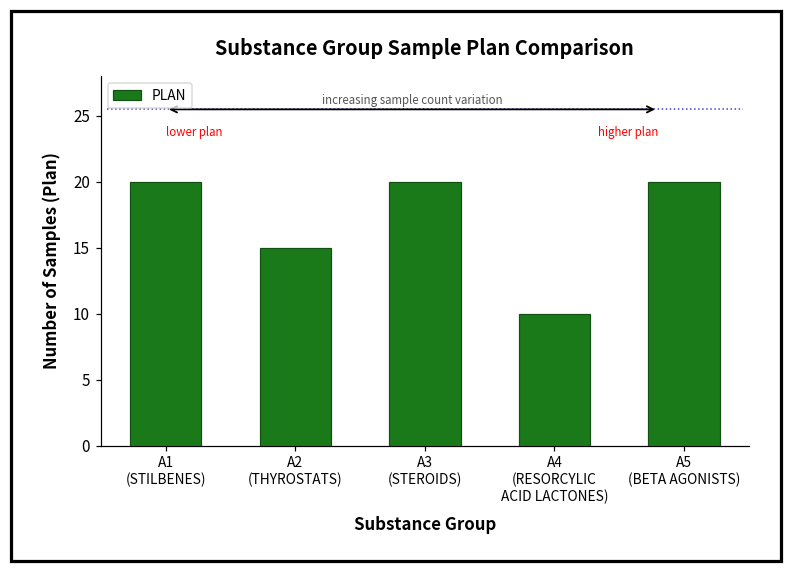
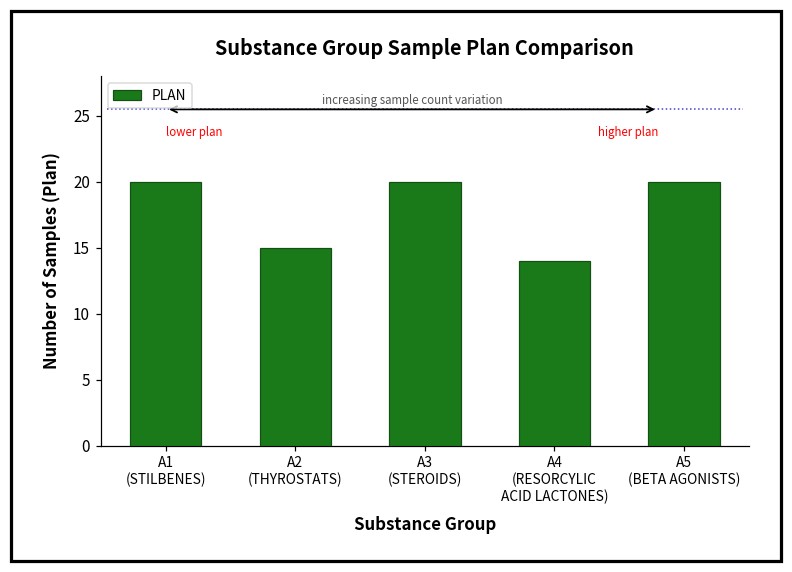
A4 (RESORCYLIC ACID LACTONES): 10 -> 14
